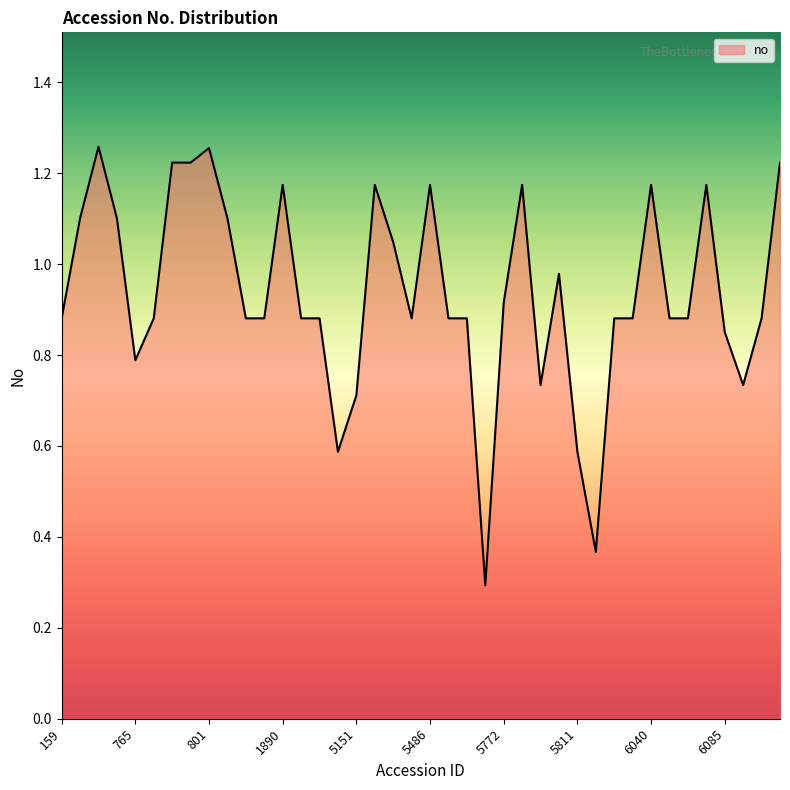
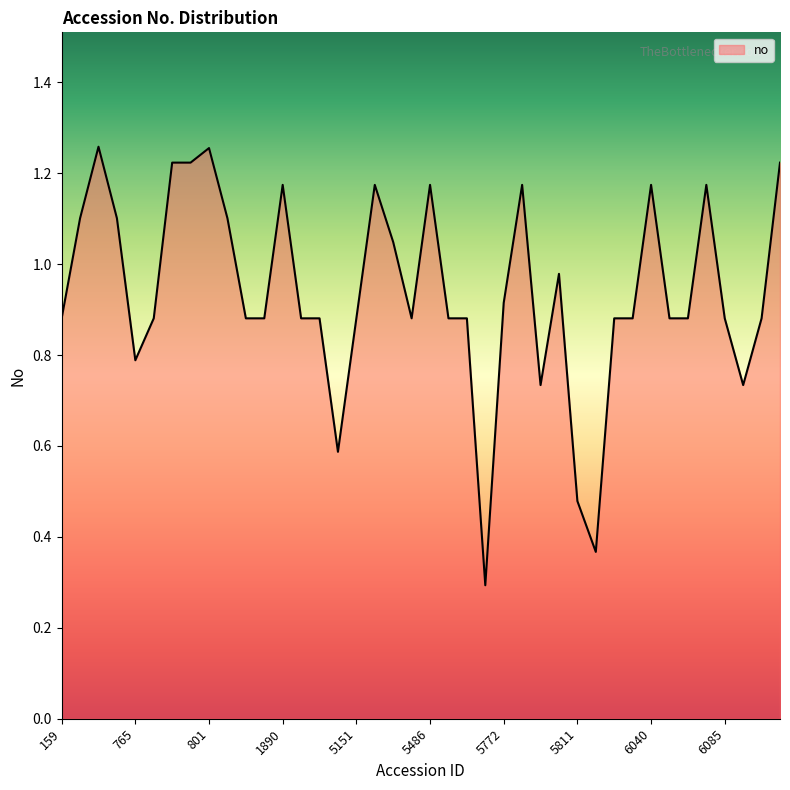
5151: 0.71 -> 0.88
5811: 0.59 -> 0.48
6085: 0.85 -> 0.88
